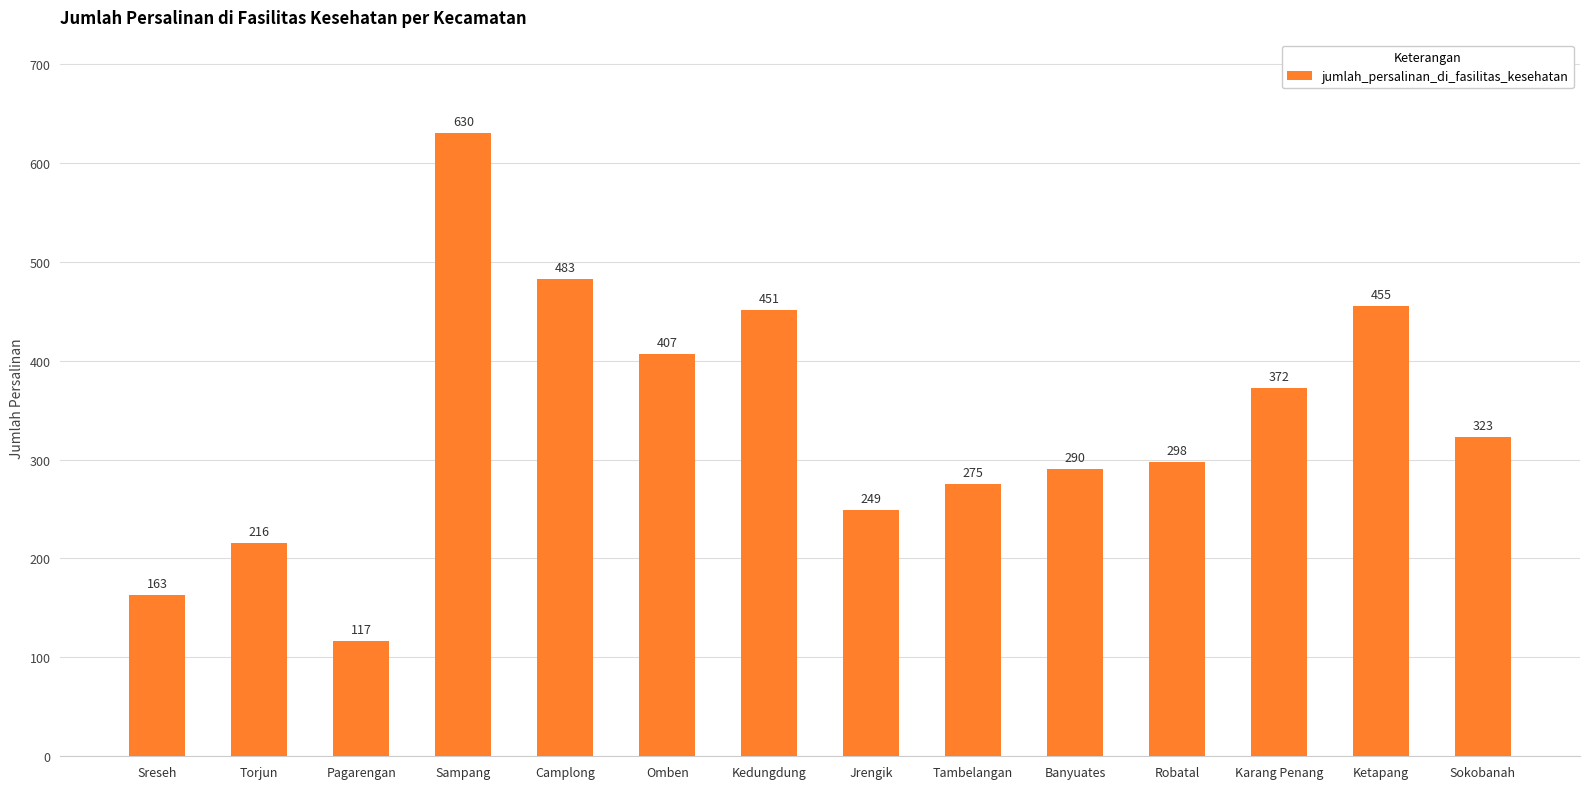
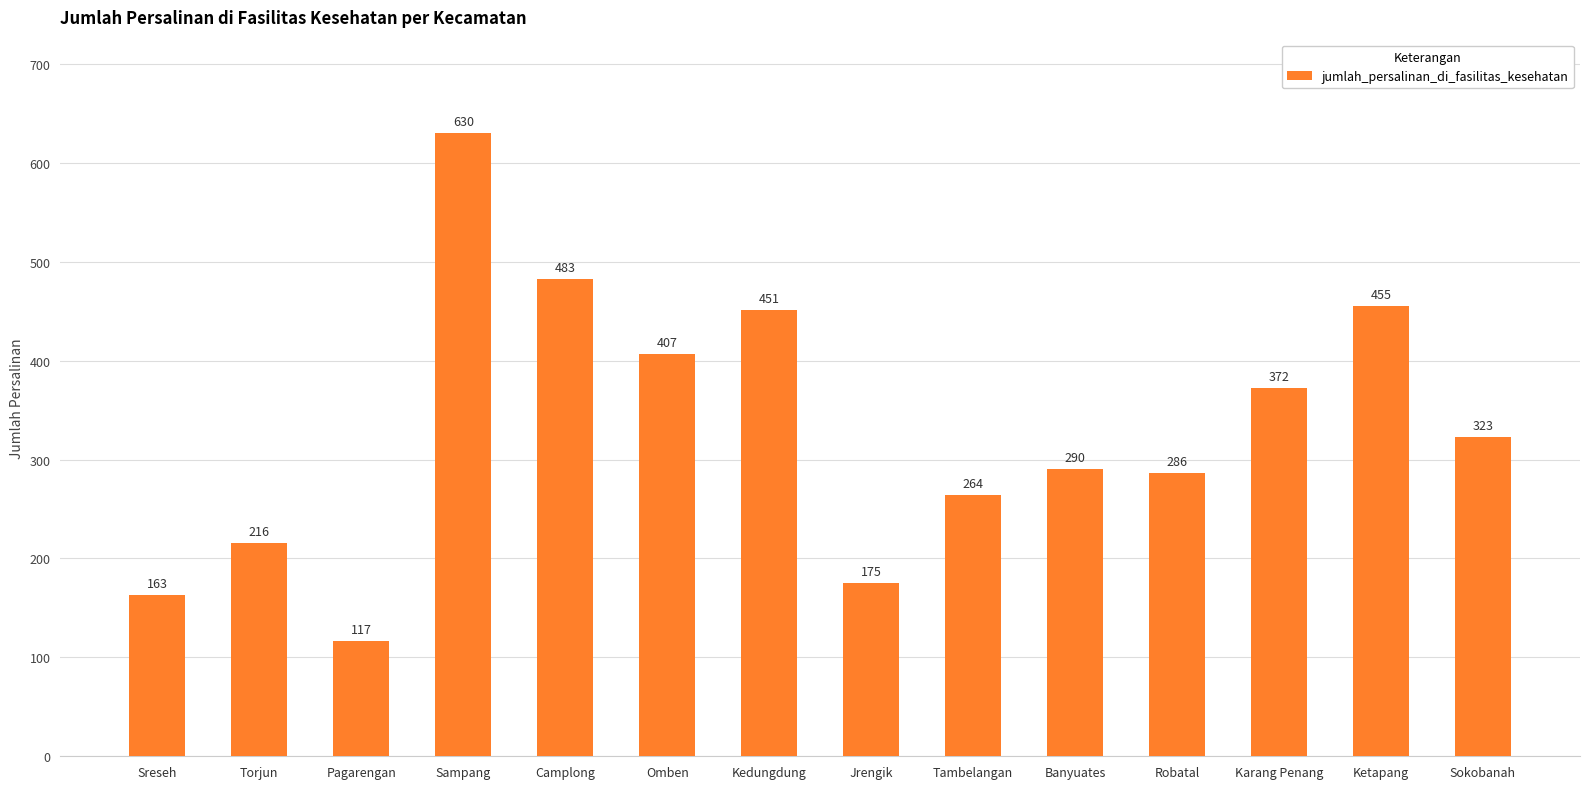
Jrengik: 249 -> 175
Tambelangan: 275 -> 264
Robatal: 298 -> 286
